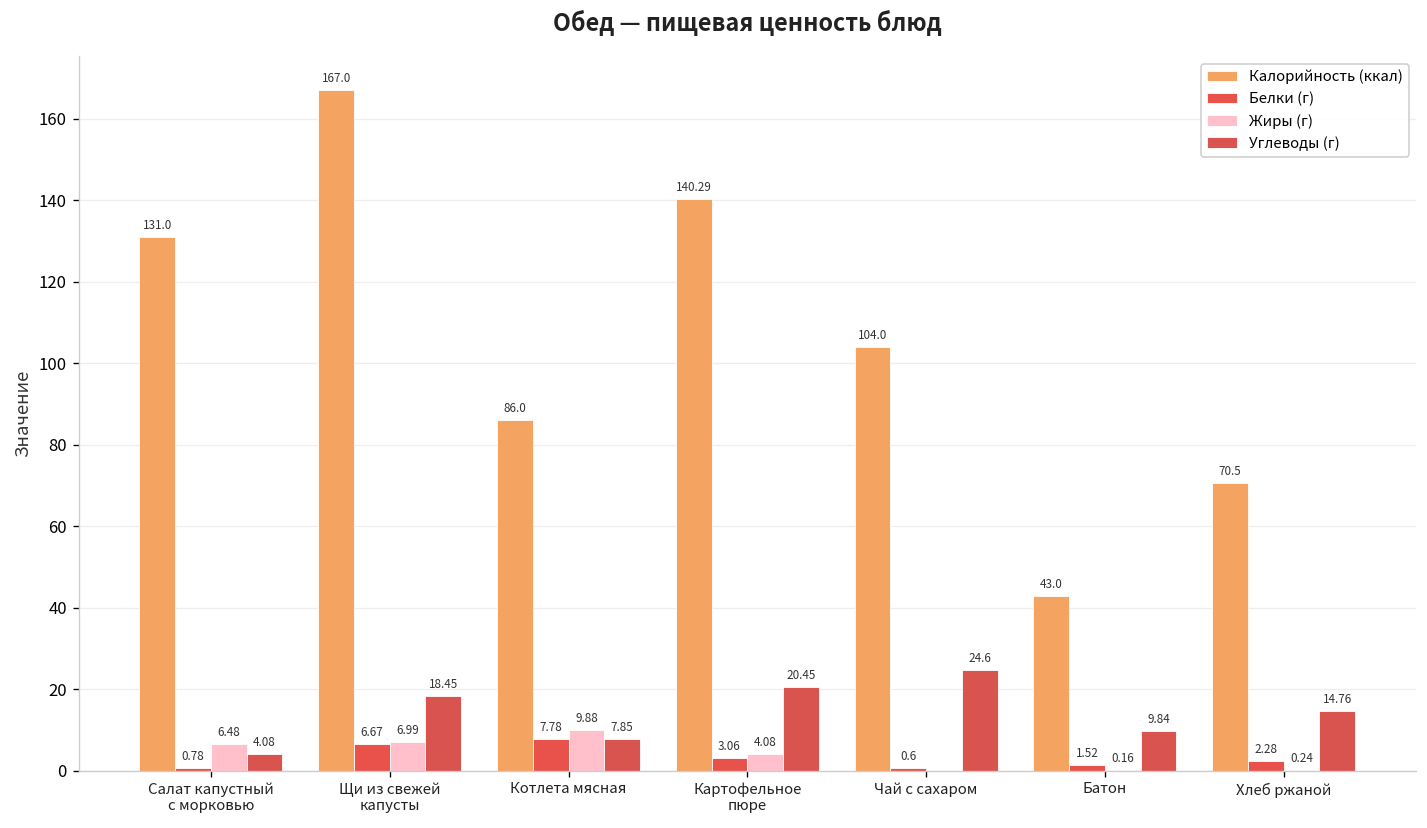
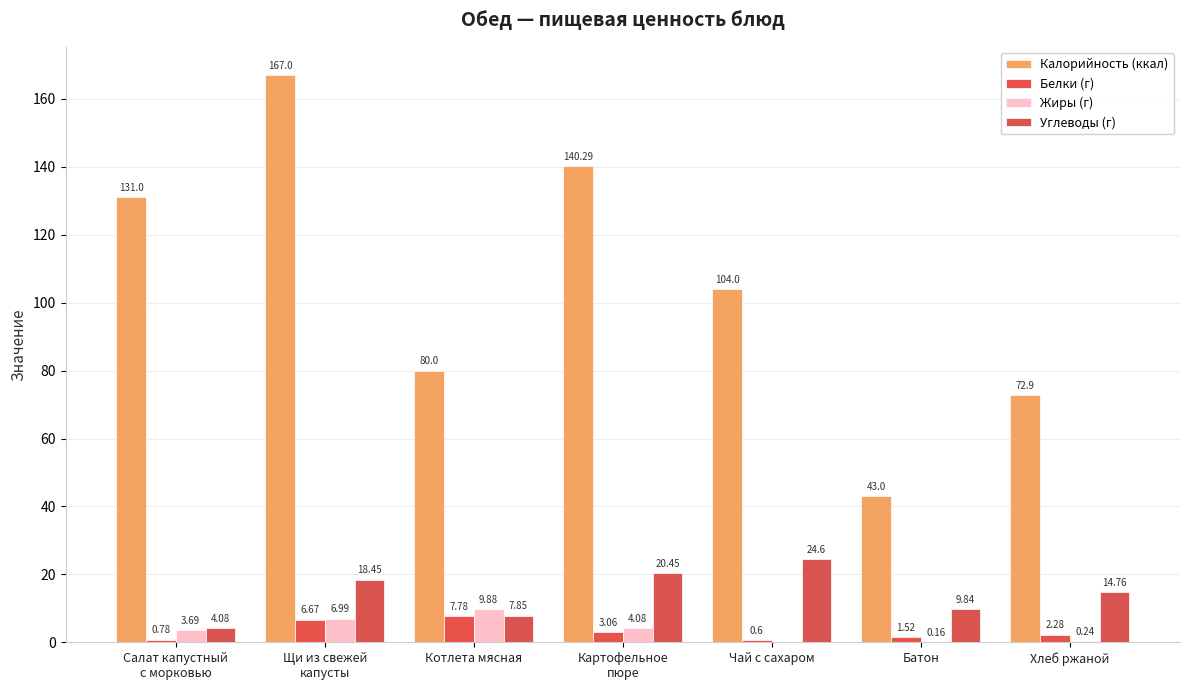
Жиры (г), Салат капустный с морковью: 6.48 -> 3.69
Калорийность (ккал), Котлета мясная: 86.0 -> 80.0
Калорийность (ккал), Хлеб ржаной: 70.5 -> 72.9
